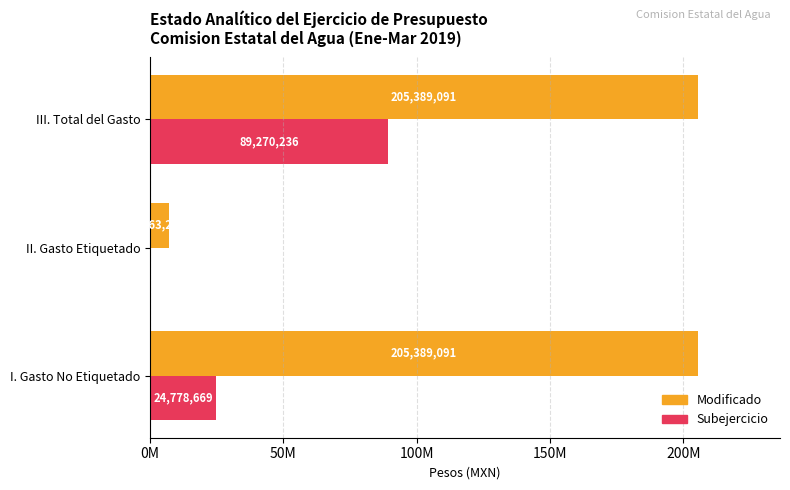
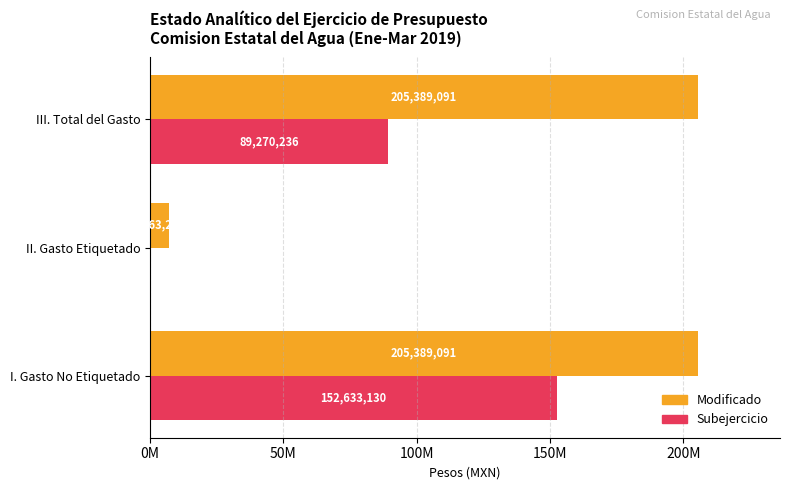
Subejercicio, I. Gasto No Etiquetado: 24,778,669 -> 152,633,130
